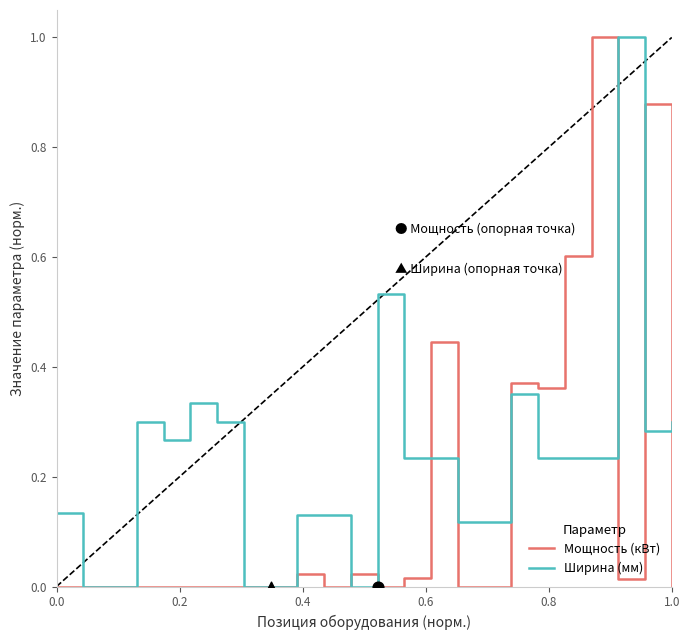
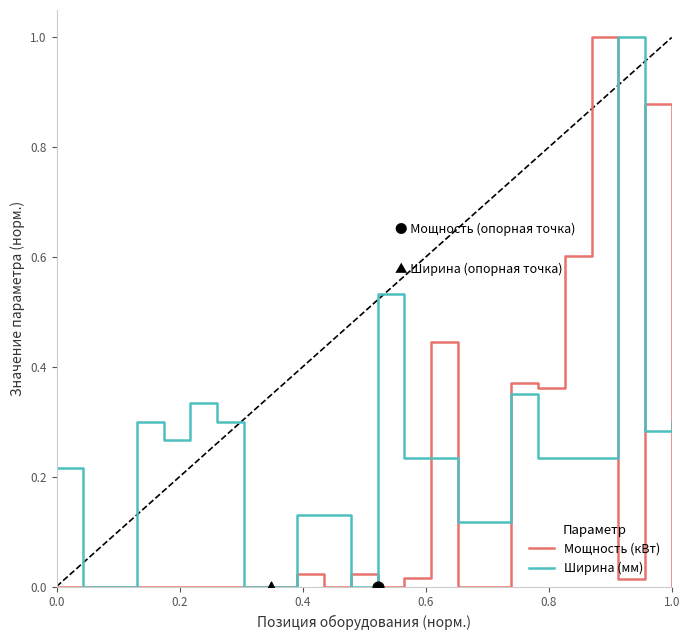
Ширина (мм), 0.0: 0.13 -> 0.22
